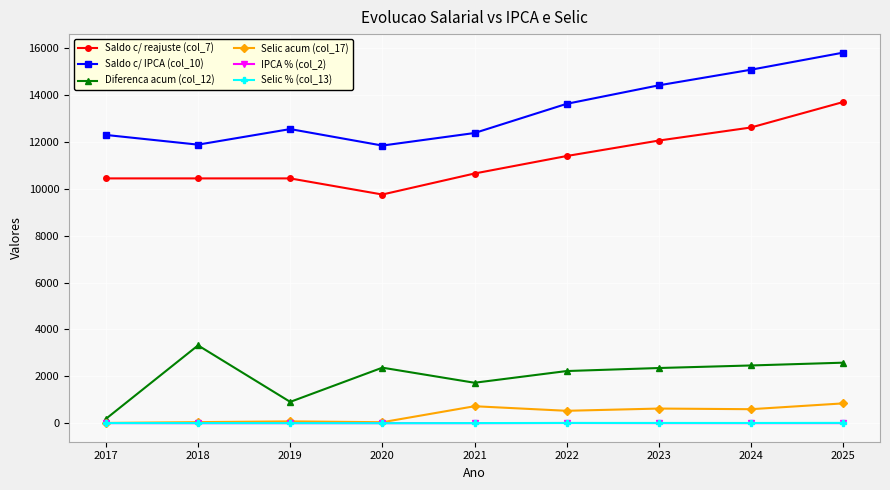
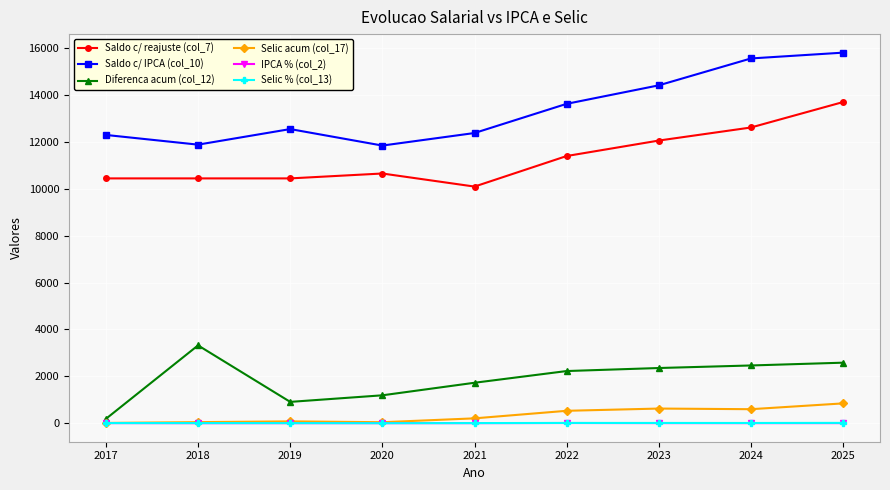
Saldo c/ reajuste (col_7), 2020: 9800 -> 10700
Diferenca acum (col_12), 2020: 2400 -> 1200
Saldo c/ reajuste (col_7), 2021: 10700 -> 10100
Selic acum (col_17), 2021: 700 -> 200
Saldo c/ IPCA (col_10), 2024: 15100 -> 15600
